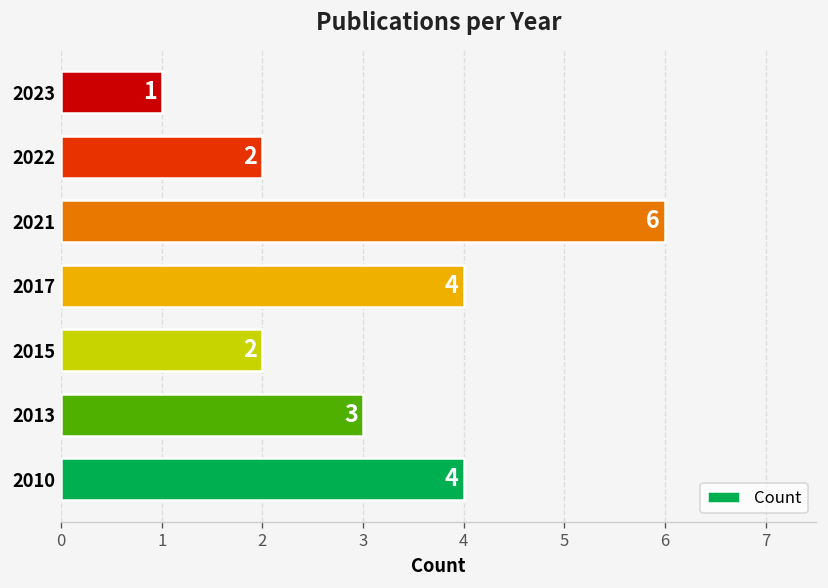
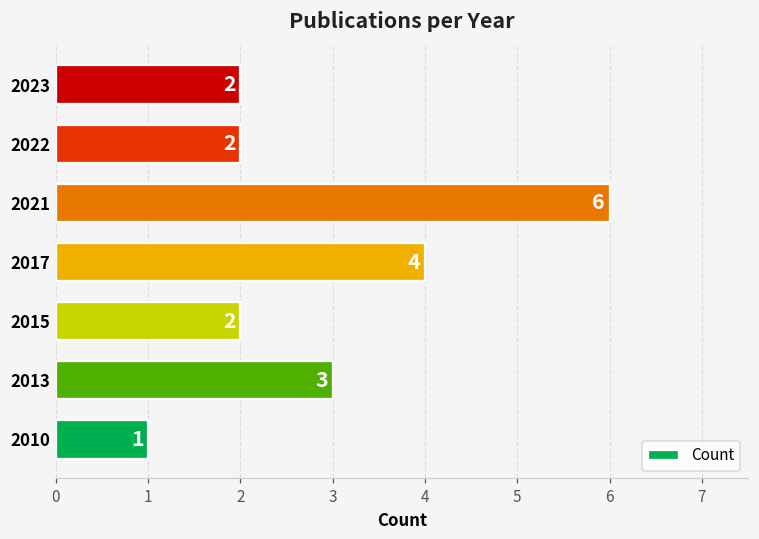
2023: 1 -> 2
2010: 4 -> 1
